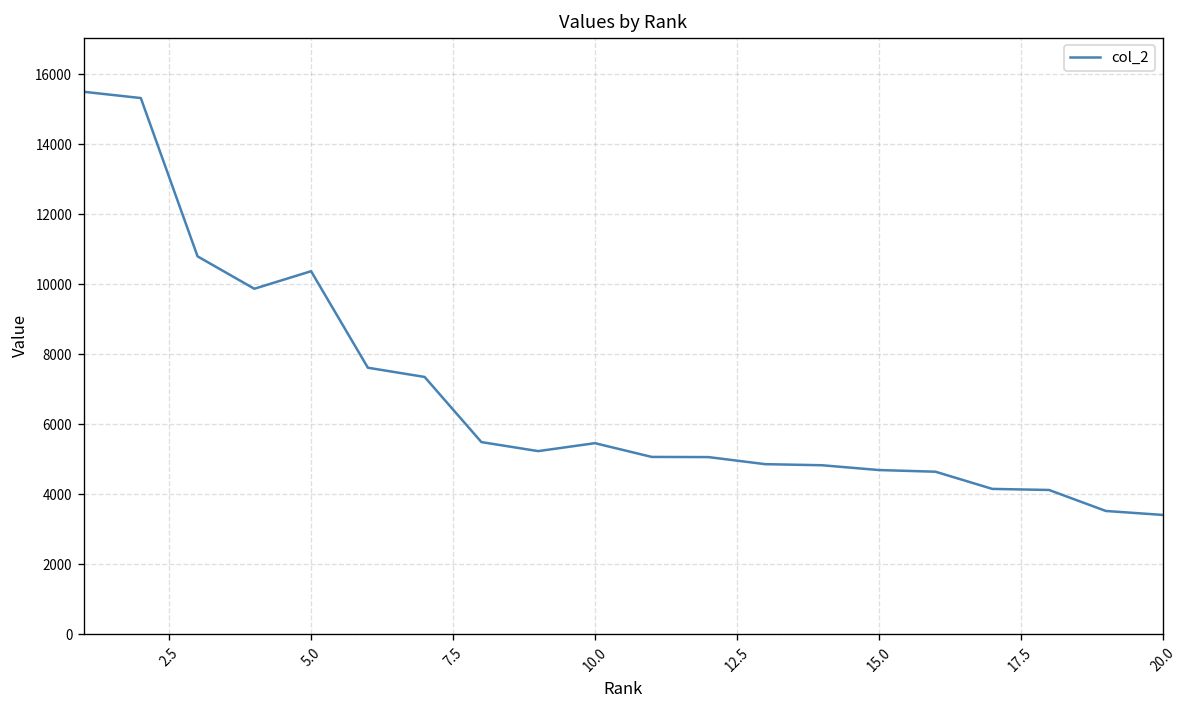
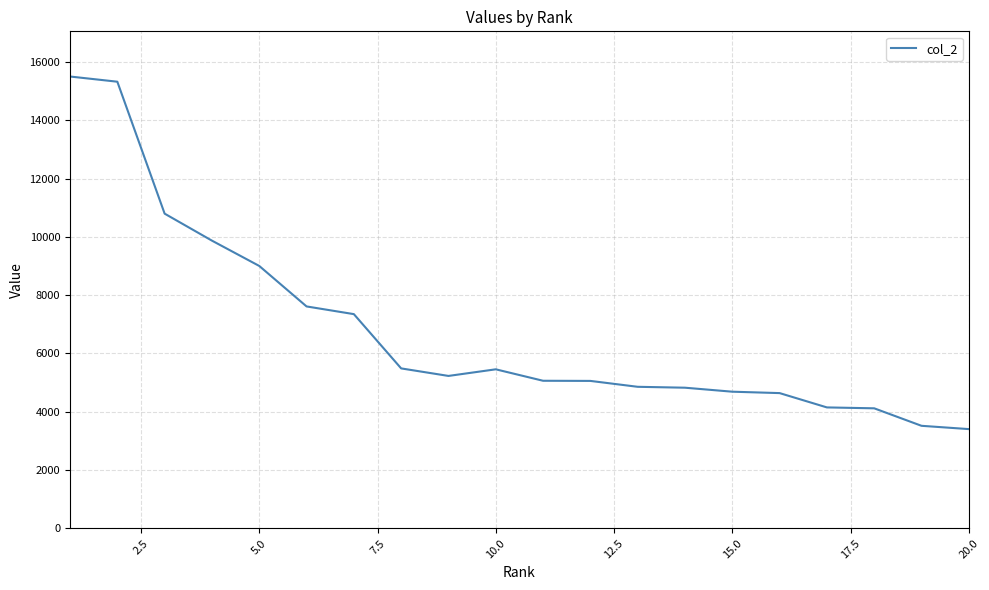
5.0: 10400 -> 9000
